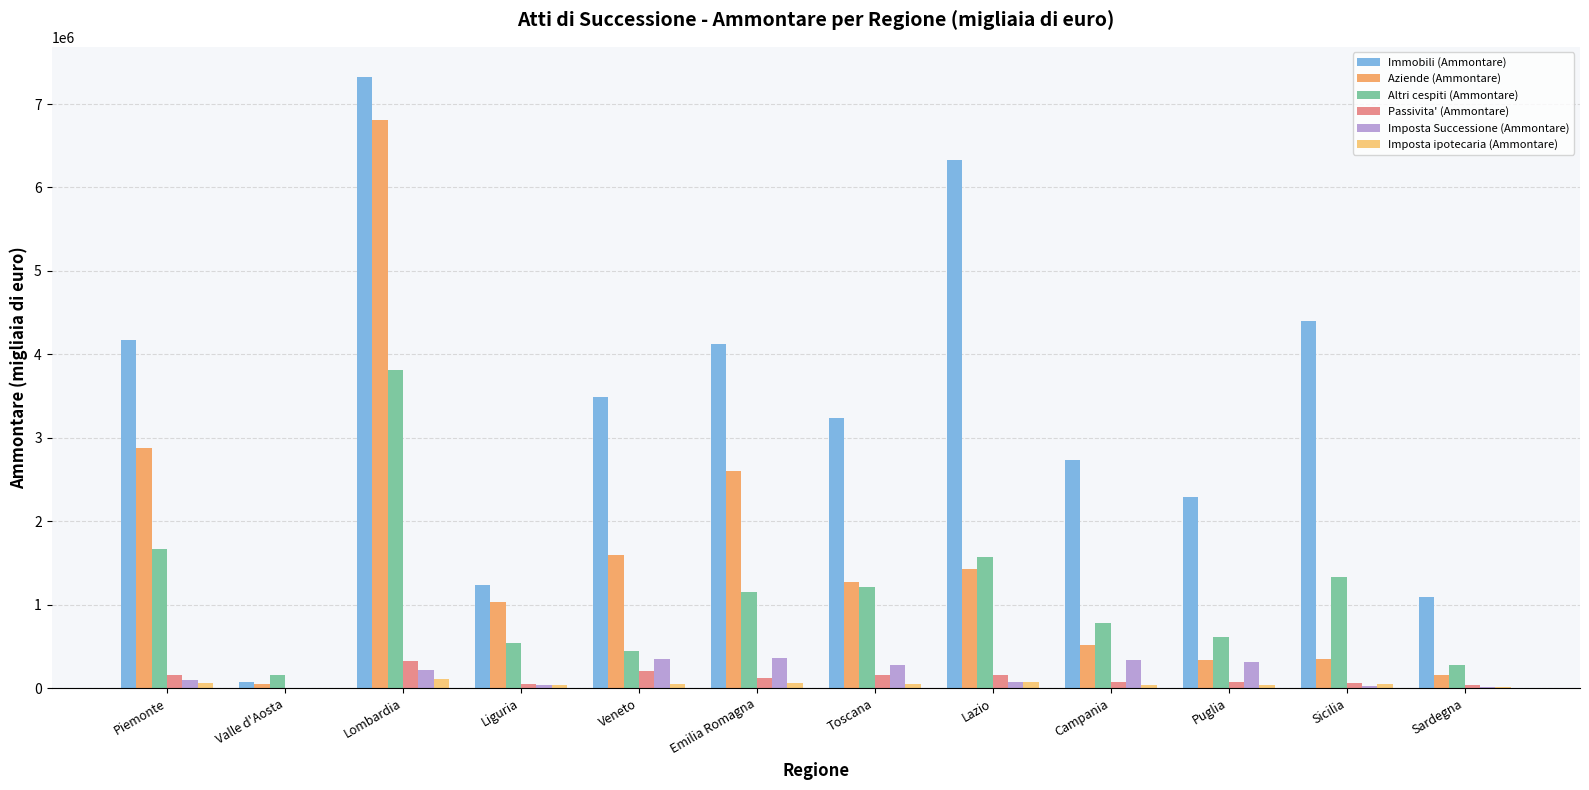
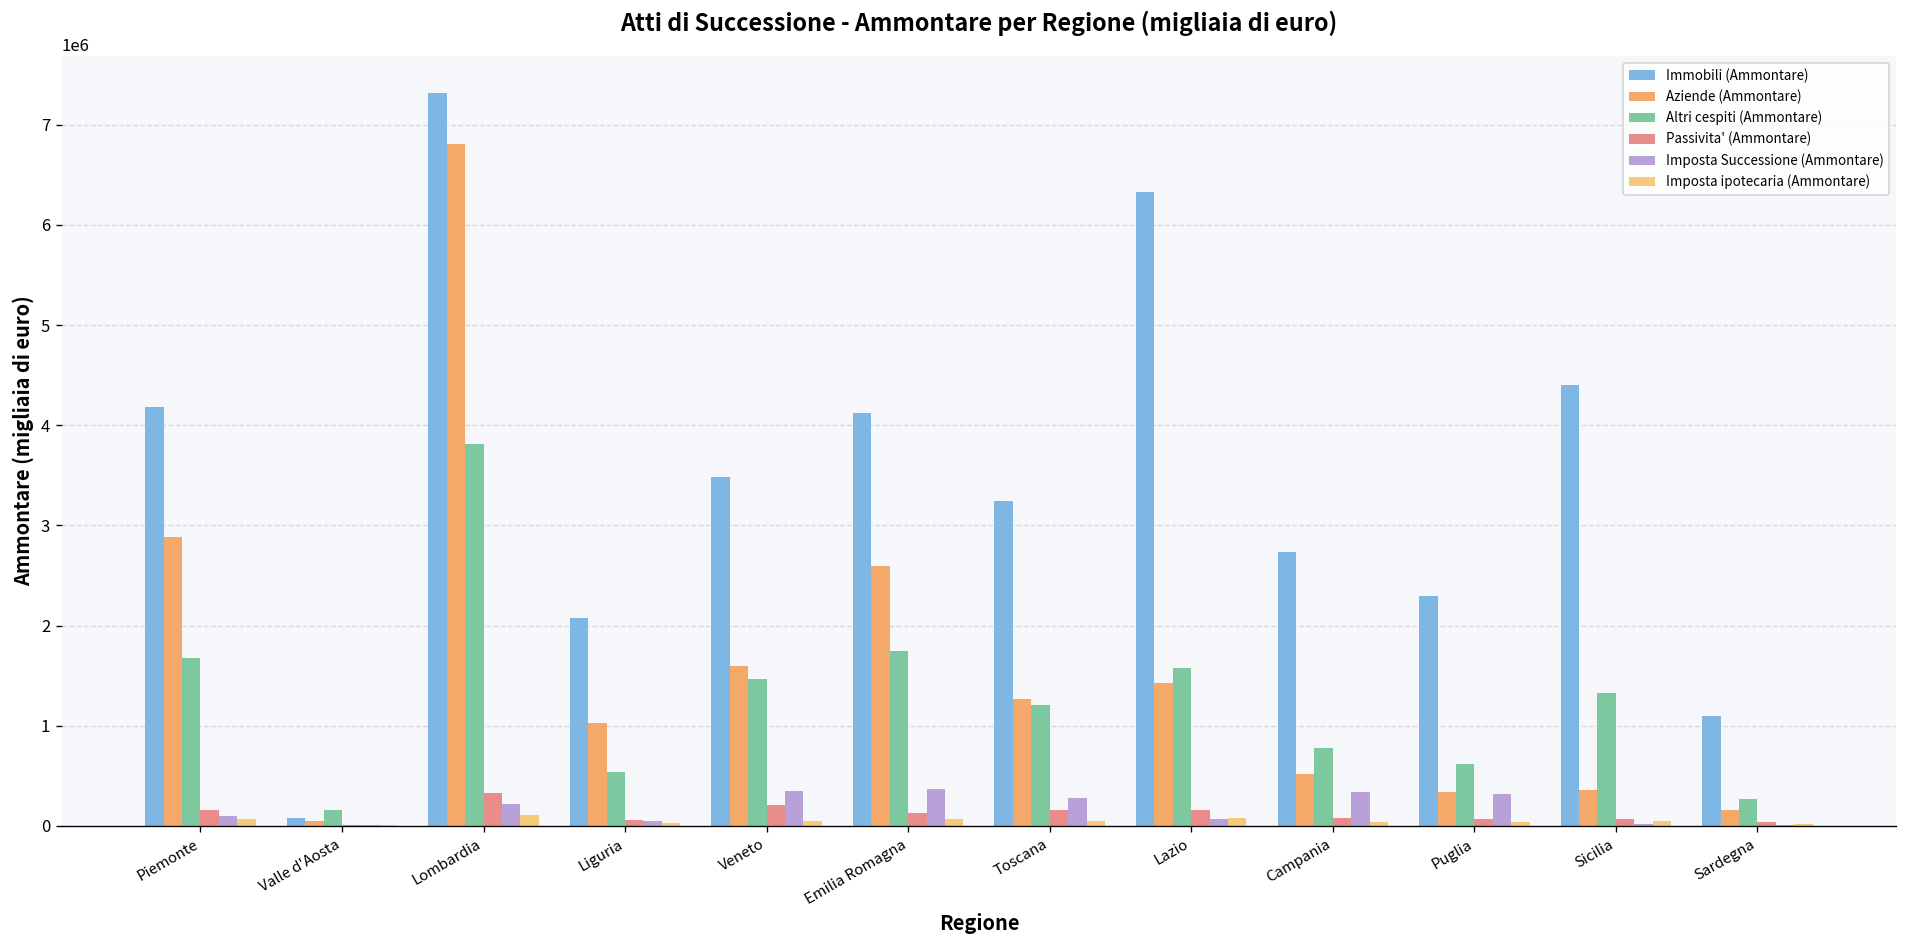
Immobili (Ammontare), Liguria: 1200000 -> 2100000
Altri cespiti (Ammontare), Veneto: 400000 -> 1500000
Altri cespiti (Ammontare), Emilia Romagna: 1200000 -> 1700000
